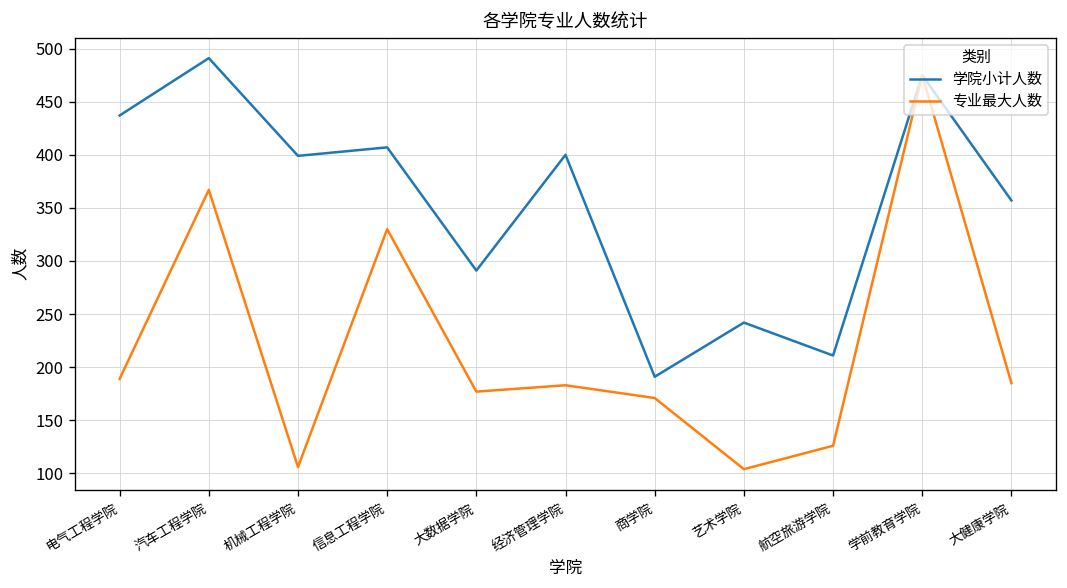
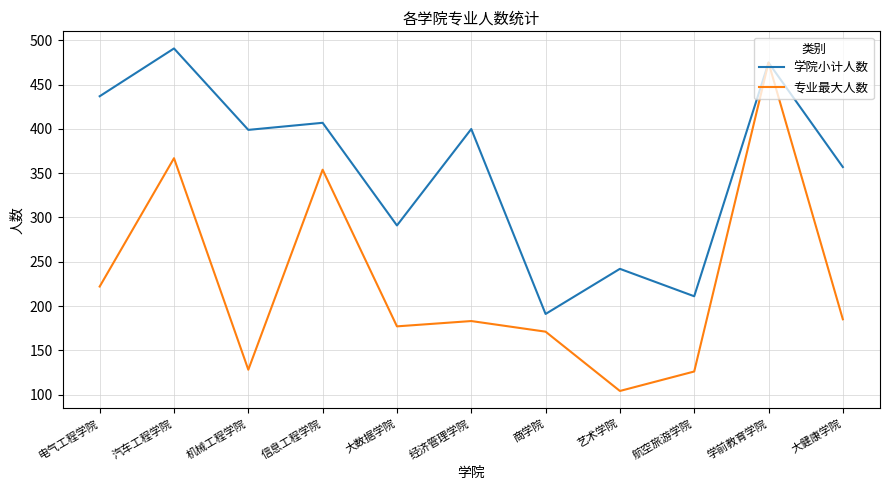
专业最大人数, 电气工程学院: 190 -> 220
专业最大人数, 机械工程学院: 110 -> 130
专业最大人数, 信息工程学院: 330 -> 350
